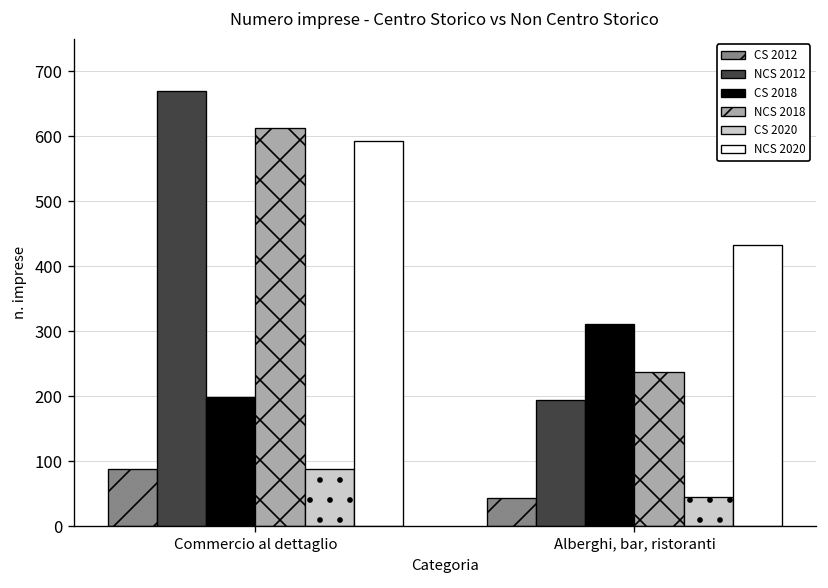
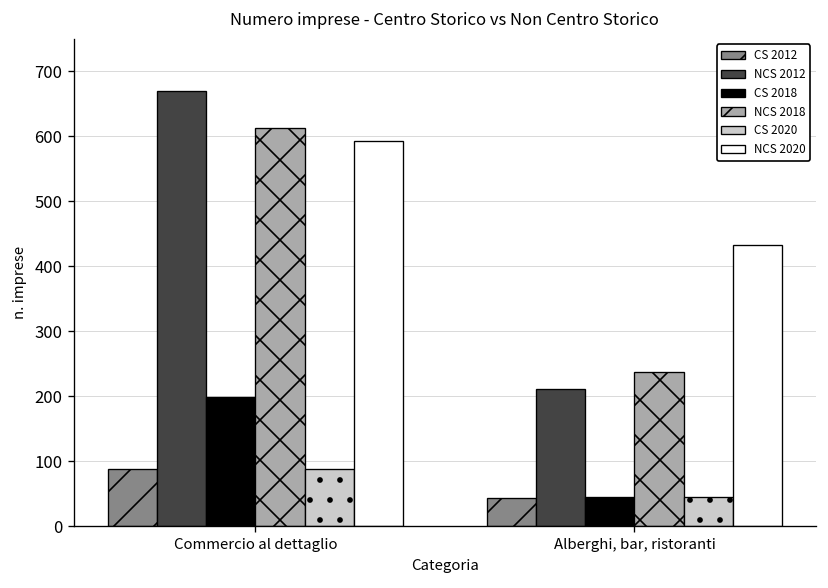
NCS 2012, Alberghi, bar, ristoranti: 200 -> 210
CS 2018, Alberghi, bar, ristoranti: 310 -> 50
